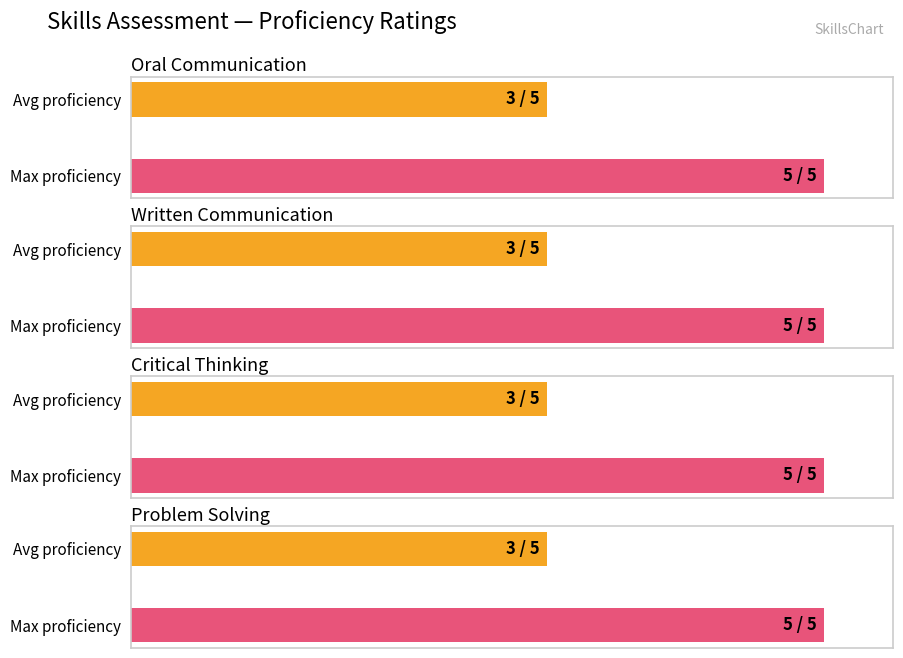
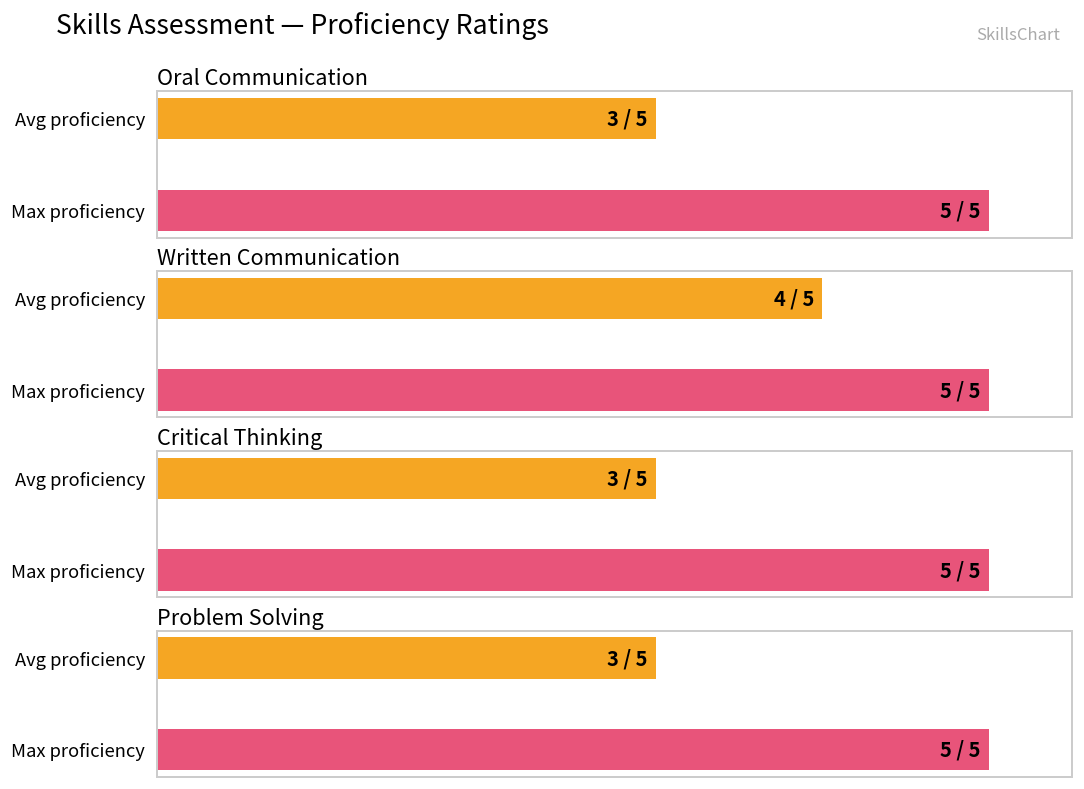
Written Communication, Avg proficiency: 3 -> 4
